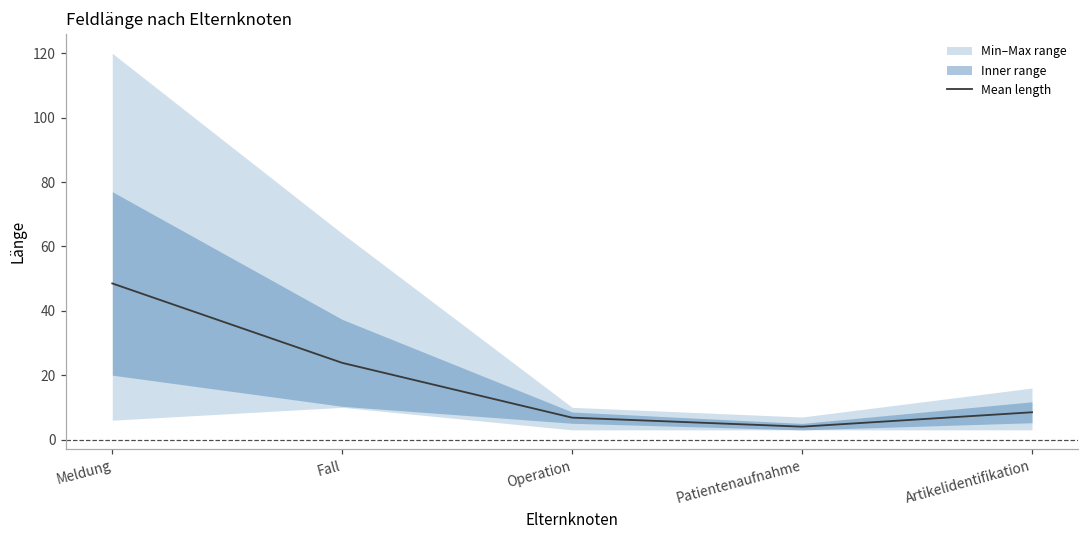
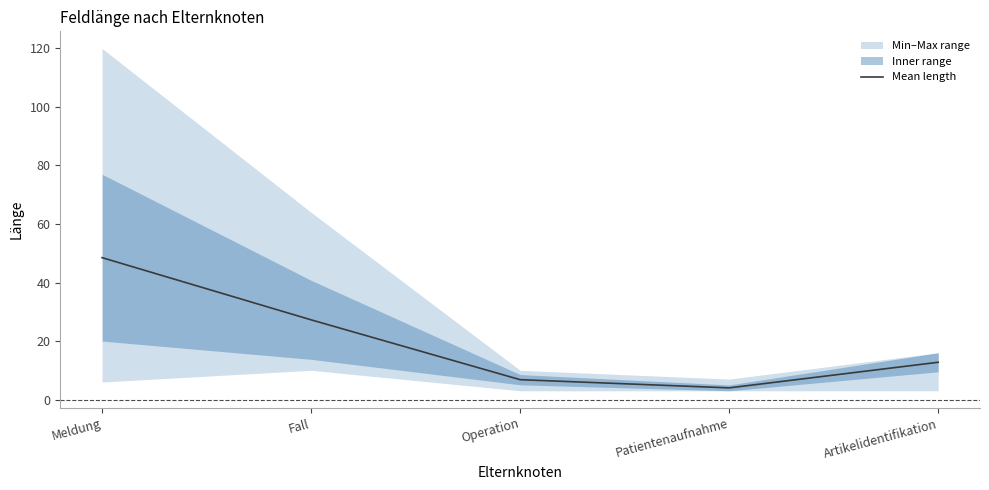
Mean length, Fall: 24 -> 27
Mean length, Artikelidentifikation: 8 -> 13
